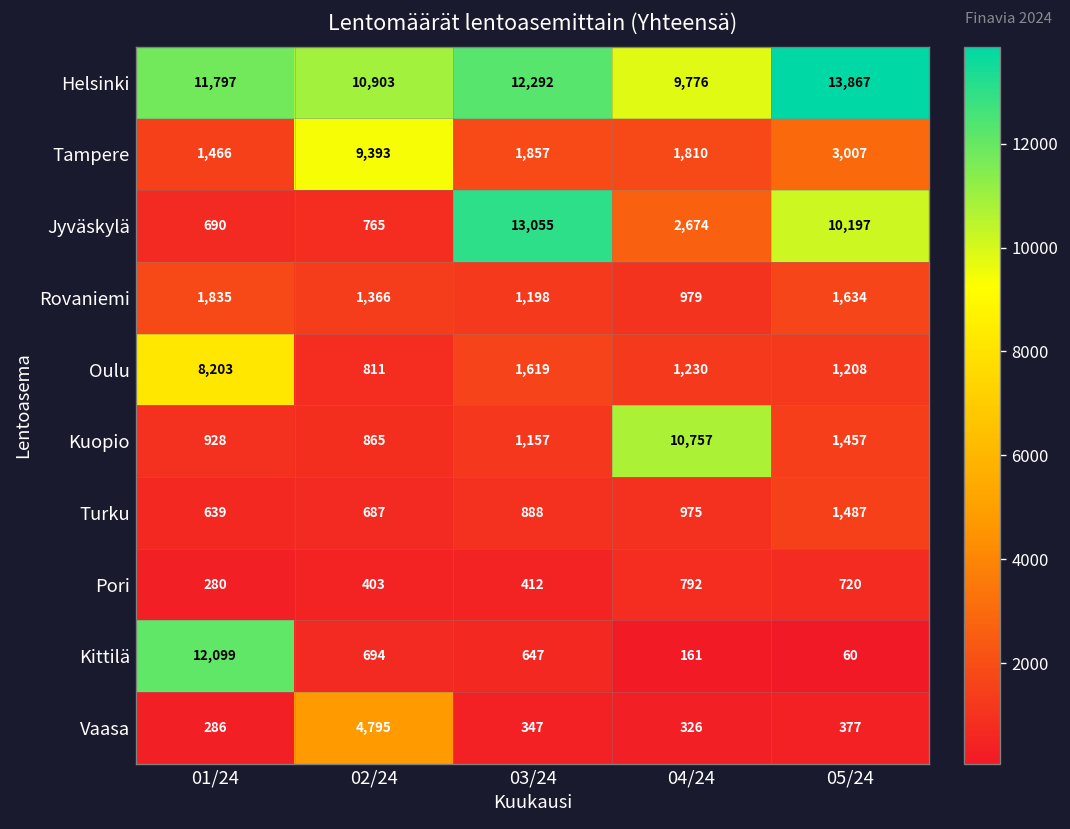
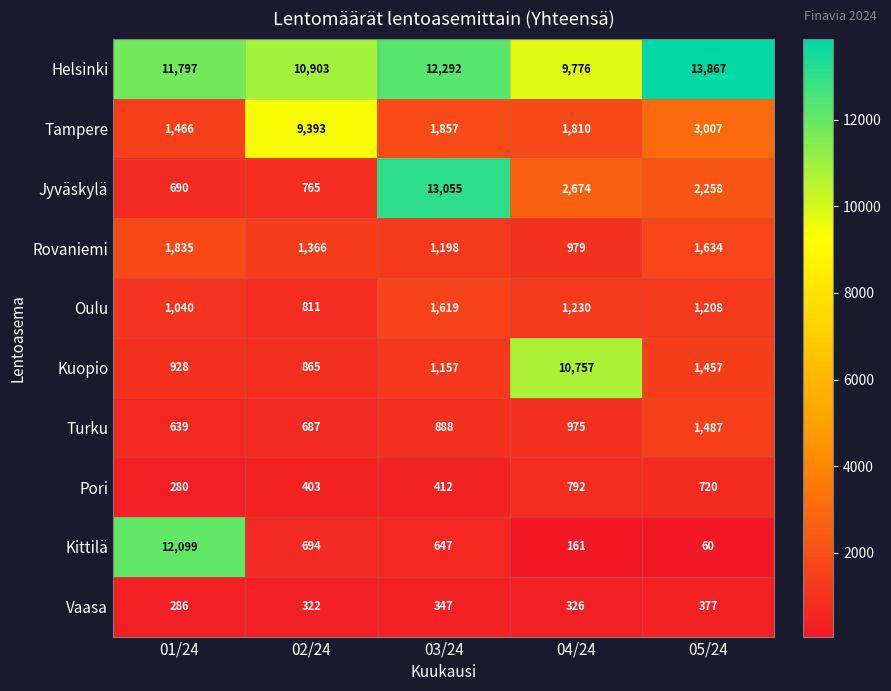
Jyväskylä, 05/24: 10,197 -> 2,258
Oulu, 01/24: 8,203 -> 1,040
Vaasa, 02/24: 4,795 -> 322
